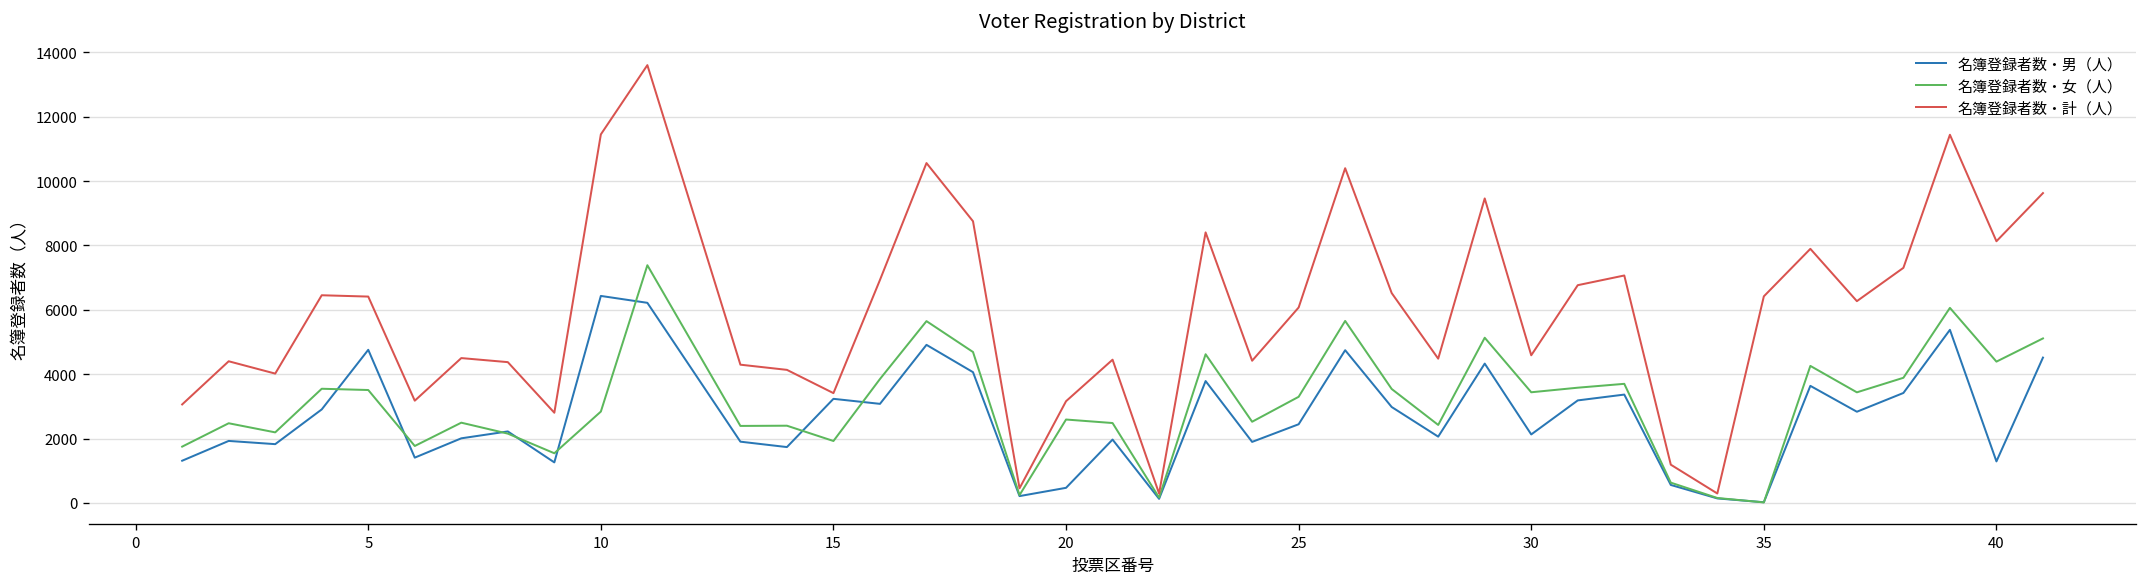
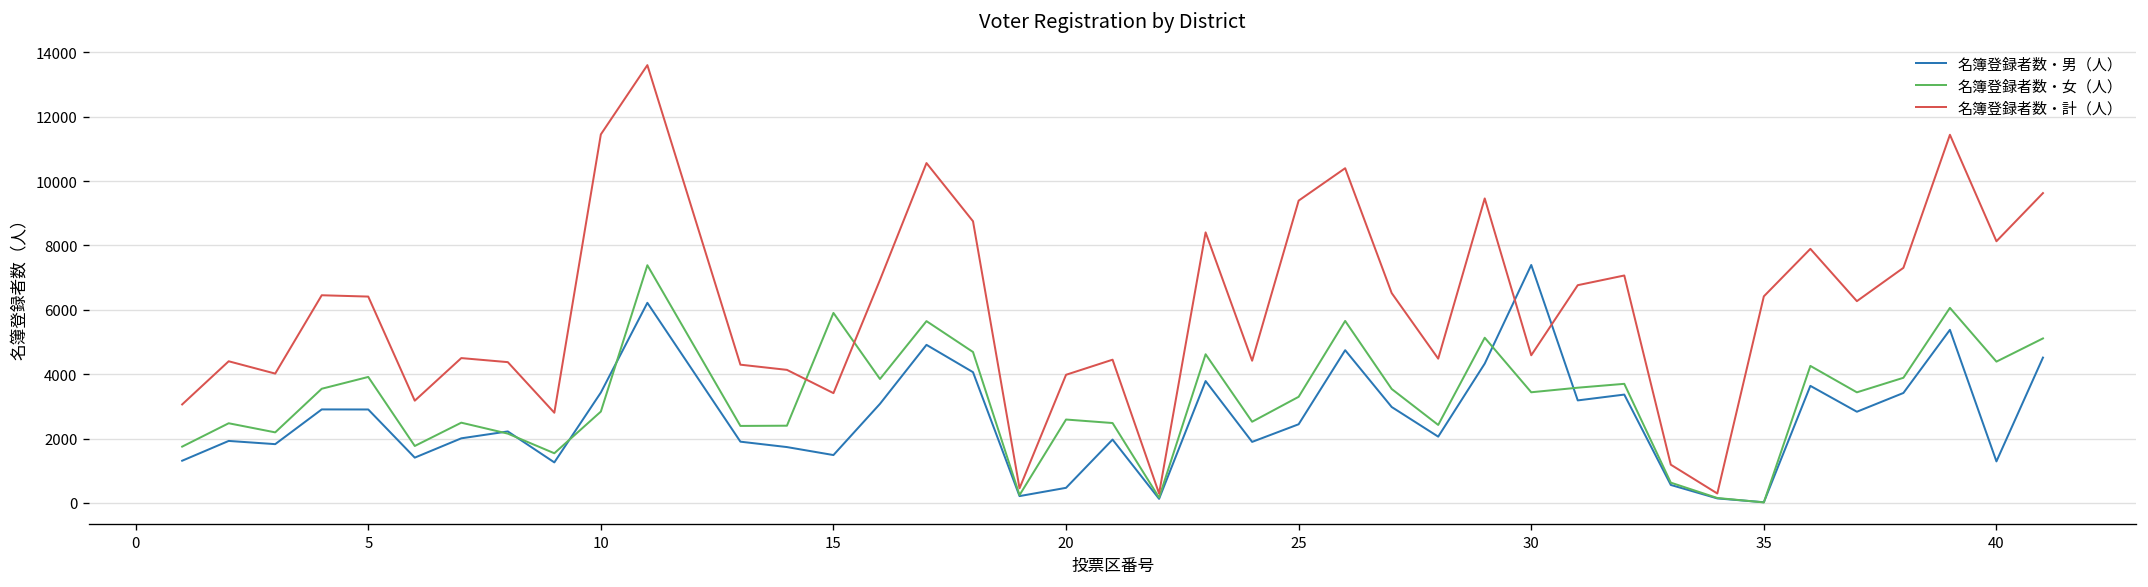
名簿登録者数・男（人）, 5: 4800 -> 2900
名簿登録者数・女（人）, 5: 3500 -> 3900
名簿登録者数・男（人）, 10: 6400 -> 3400
名簿登録者数・男（人）, 15: 3200 -> 1500
名簿登録者数・女（人）, 15: 1900 -> 5900
名簿登録者数・計（人）, 20: 3200 -> 4000
名簿登録者数・計（人）, 25: 6100 -> 9400
名簿登録者数・男（人）, 30: 2100 -> 7400
